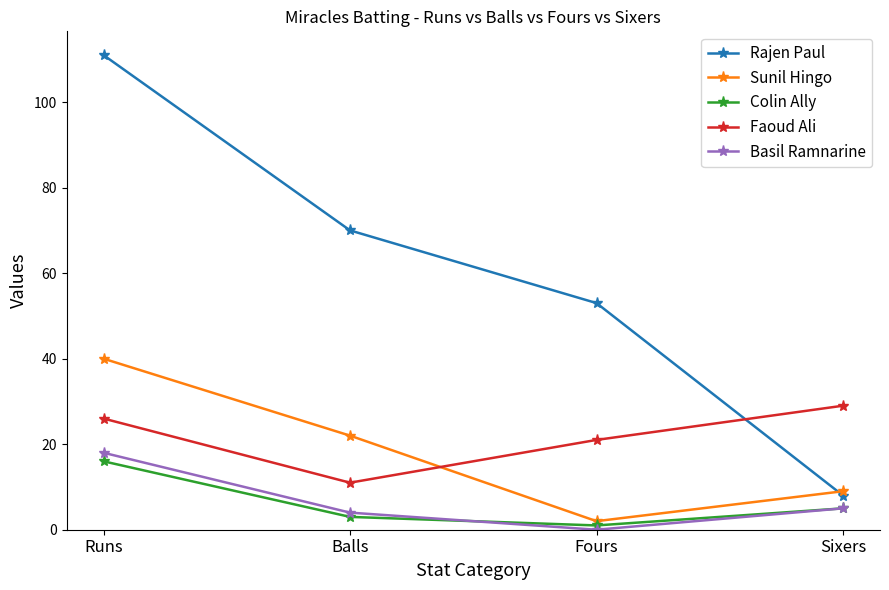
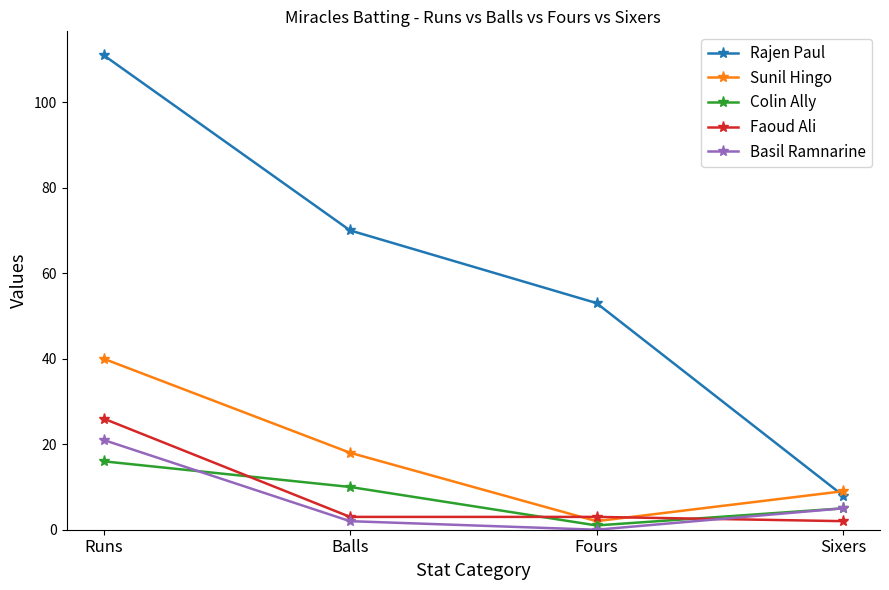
Basil Ramnarine, Runs: 18 -> 21
Sunil Hingo, Balls: 22 -> 18
Colin Ally, Balls: 3 -> 10
Faoud Ali, Balls: 11 -> 3
Basil Ramnarine, Balls: 4 -> 2
Faoud Ali, Fours: 21 -> 3
Faoud Ali, Sixers: 29 -> 2
